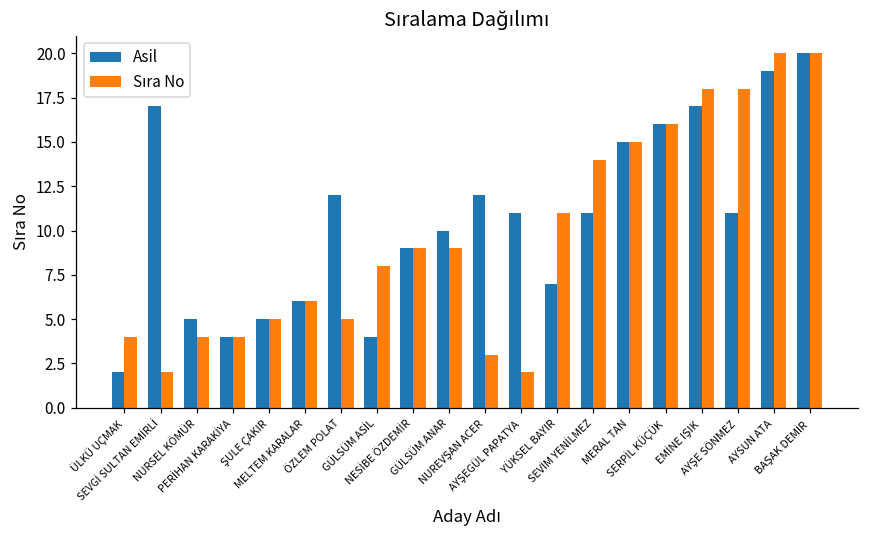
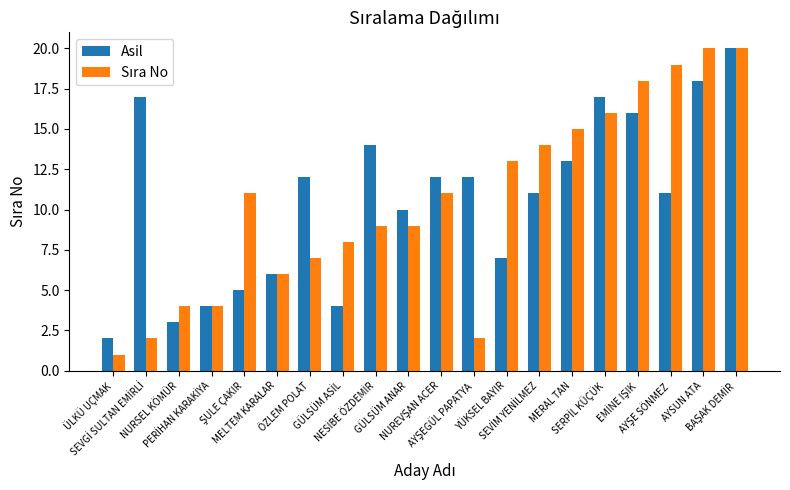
Sıra No, ÜLKÜ UÇMAK: 4 -> 1
Asil, NURSEL KÖMÜR: 5 -> 3
Sıra No, ŞULE ÇAKIR: 5 -> 11
Sıra No, ÖZLEM POLAT: 5 -> 7
Asil, NESİBE ÖZDEMİR: 9 -> 14
Sıra No, NUREVŞAN ACER: 3 -> 11
Asil, AYŞEGÜL PAPATYA: 11 -> 12
Sıra No, YÜKSEL BAYIR: 11 -> 13
Asil, MERAL TAN: 15 -> 13
Asil, SERPİL KÜÇÜK: 16 -> 17
Asil, EMİNE IŞIK: 17 -> 16
Sıra No, AYŞE SÖNMEZ: 18 -> 19
Asil, AYSUN ATA: 19 -> 18
